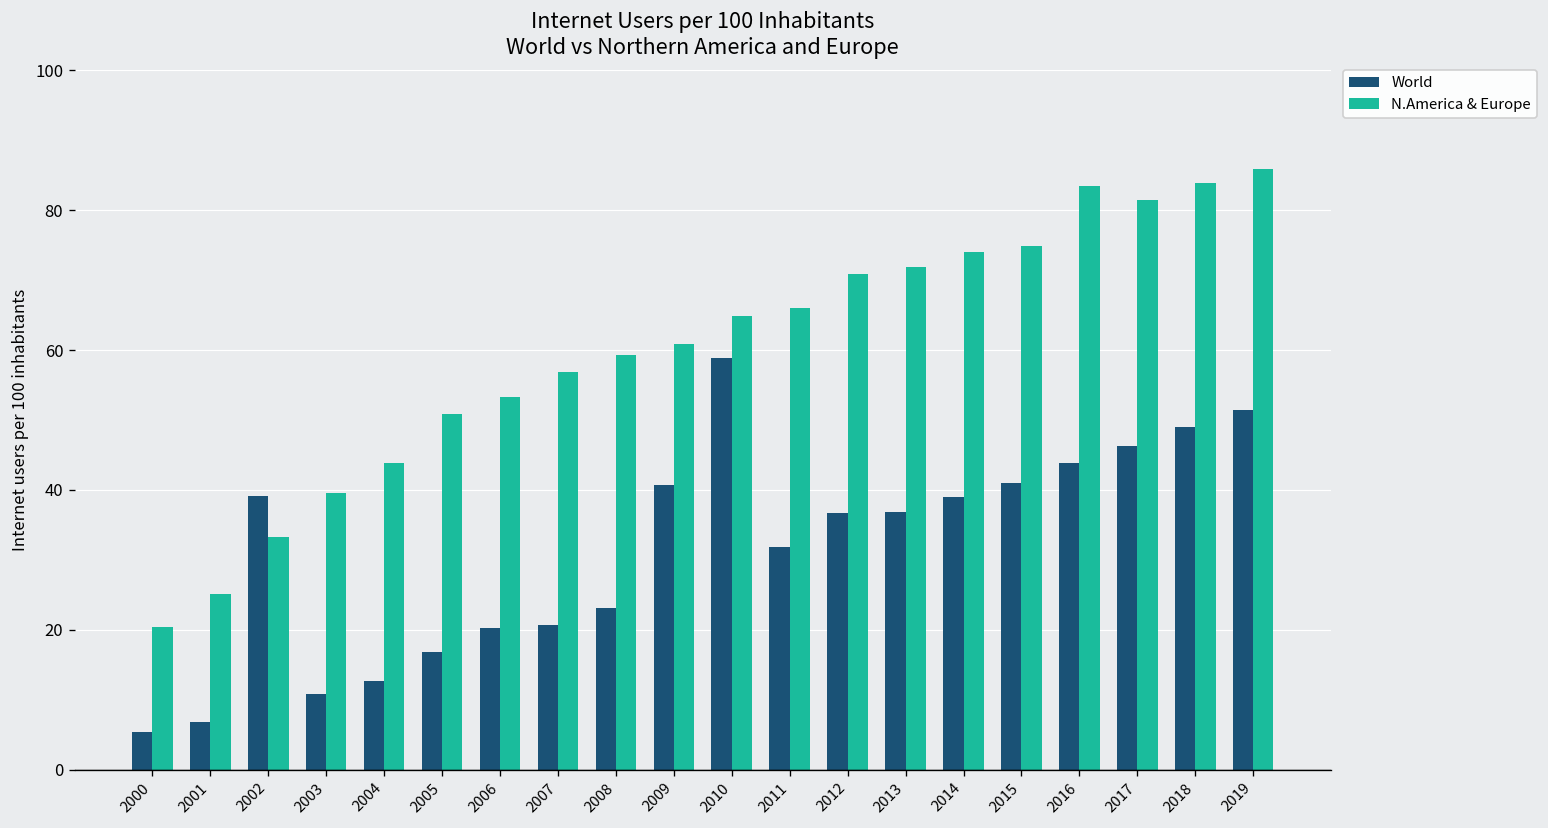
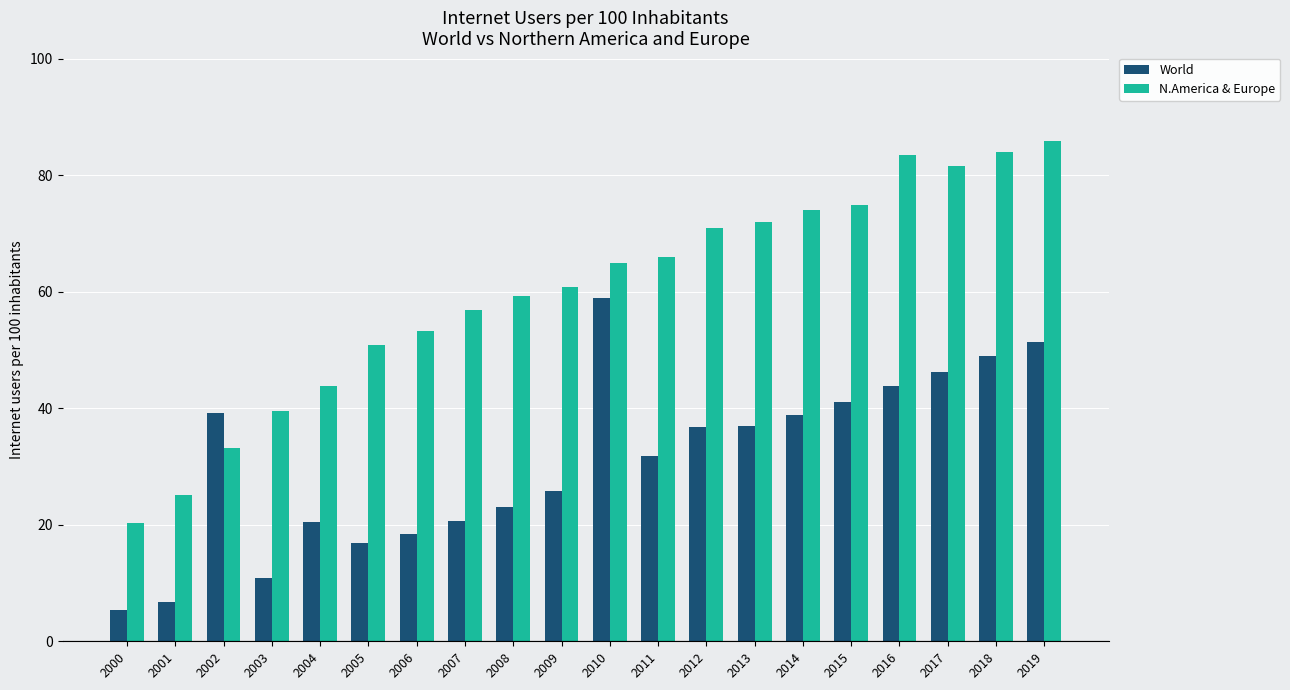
World, 2004: 13 -> 20
World, 2006: 20 -> 18
World, 2009: 41 -> 26
